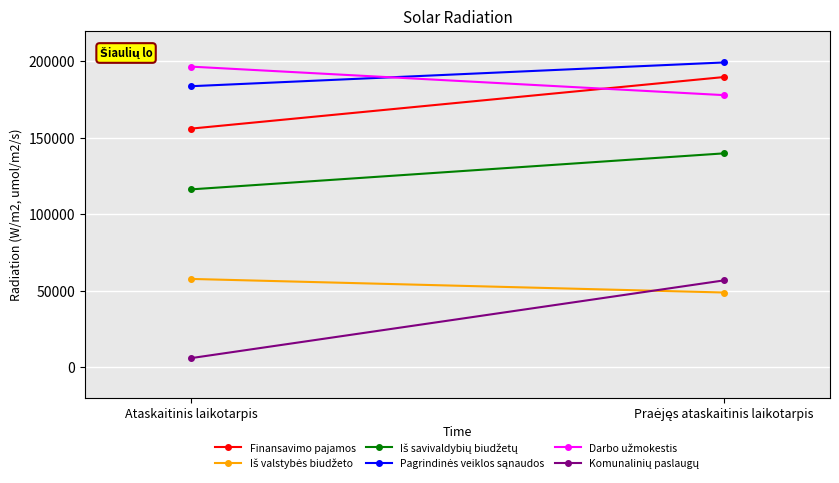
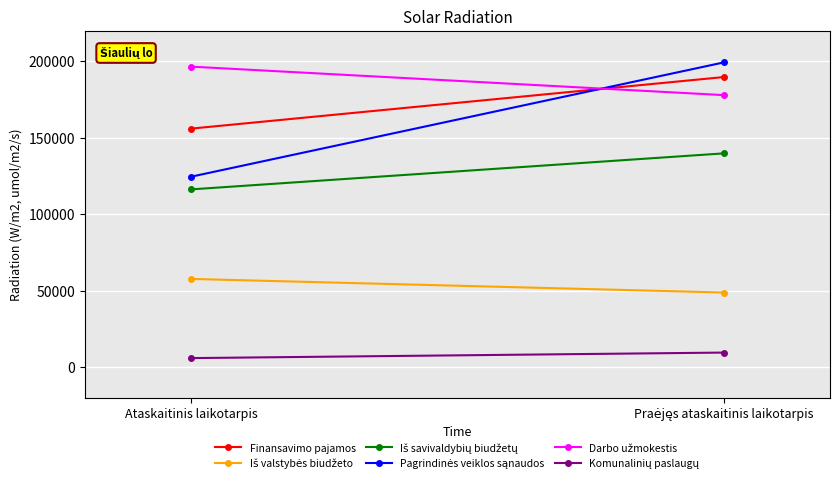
Pagrindinės veiklos sąnaudos, Ataskaitinis laikotarpis: 184000 -> 125000
Komunalinių paslaugų, Praėjęs ataskaitinis laikotarpis: 57000 -> 9000
